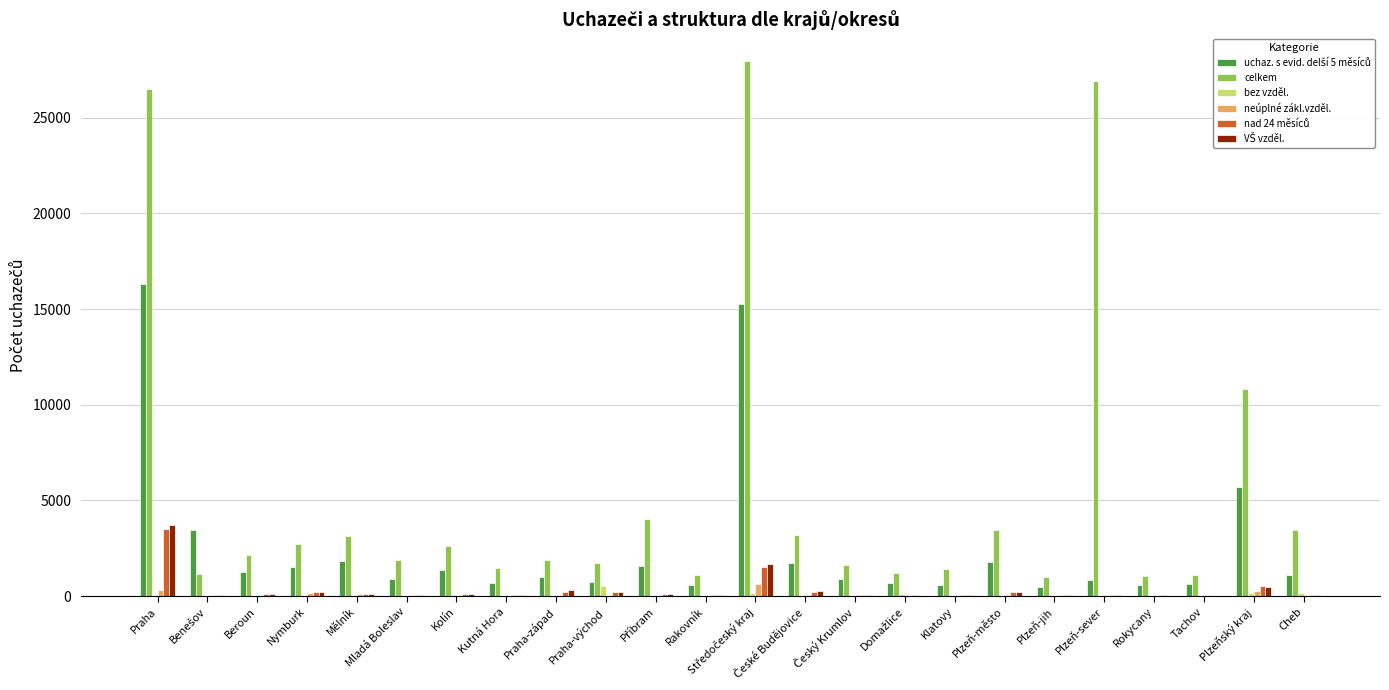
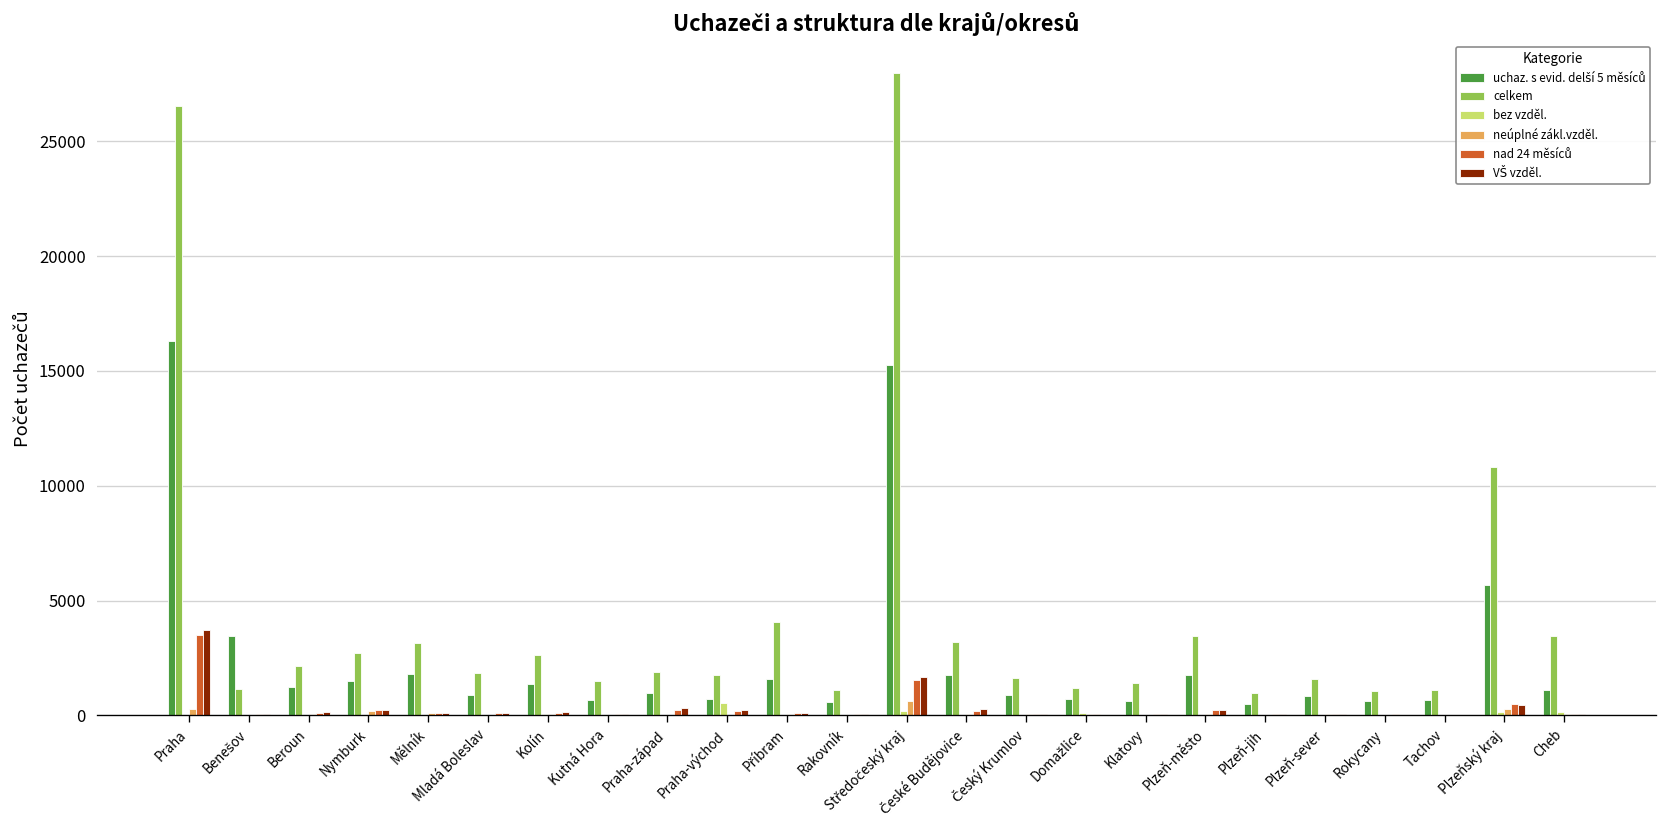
celkem, Plzeň-sever: 26900 -> 1600
